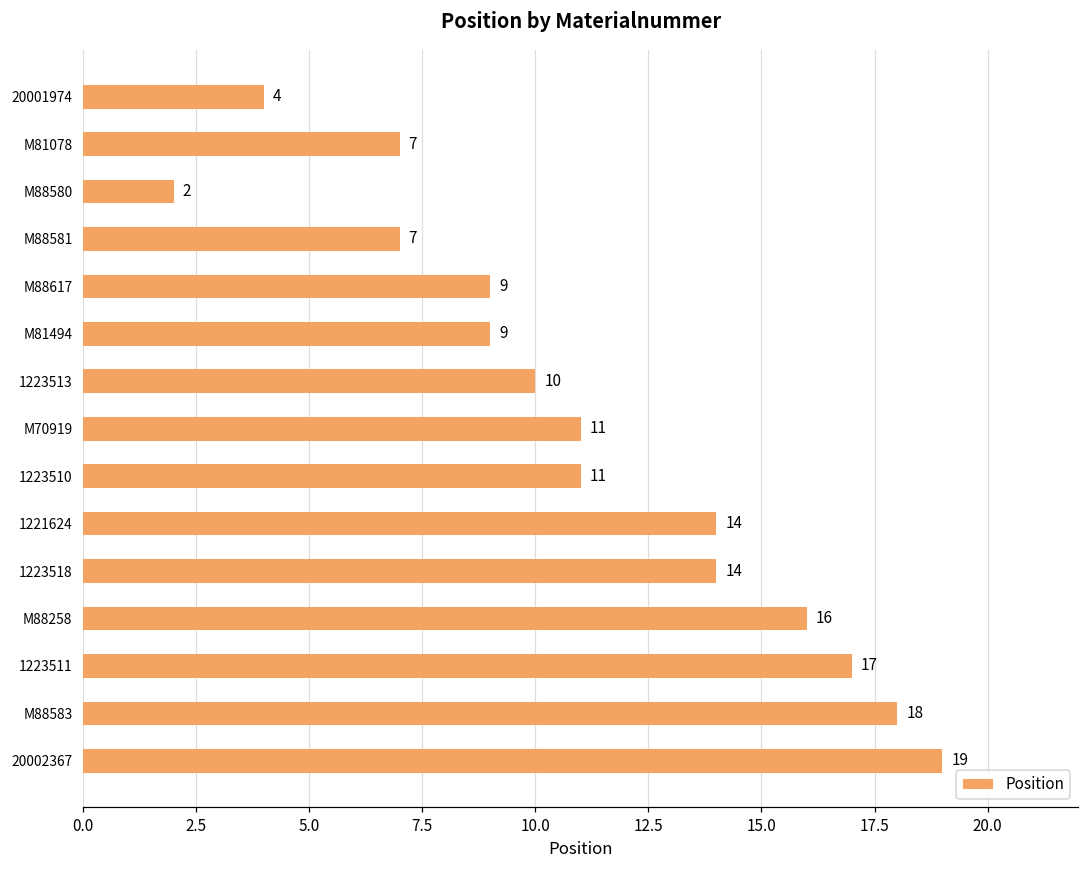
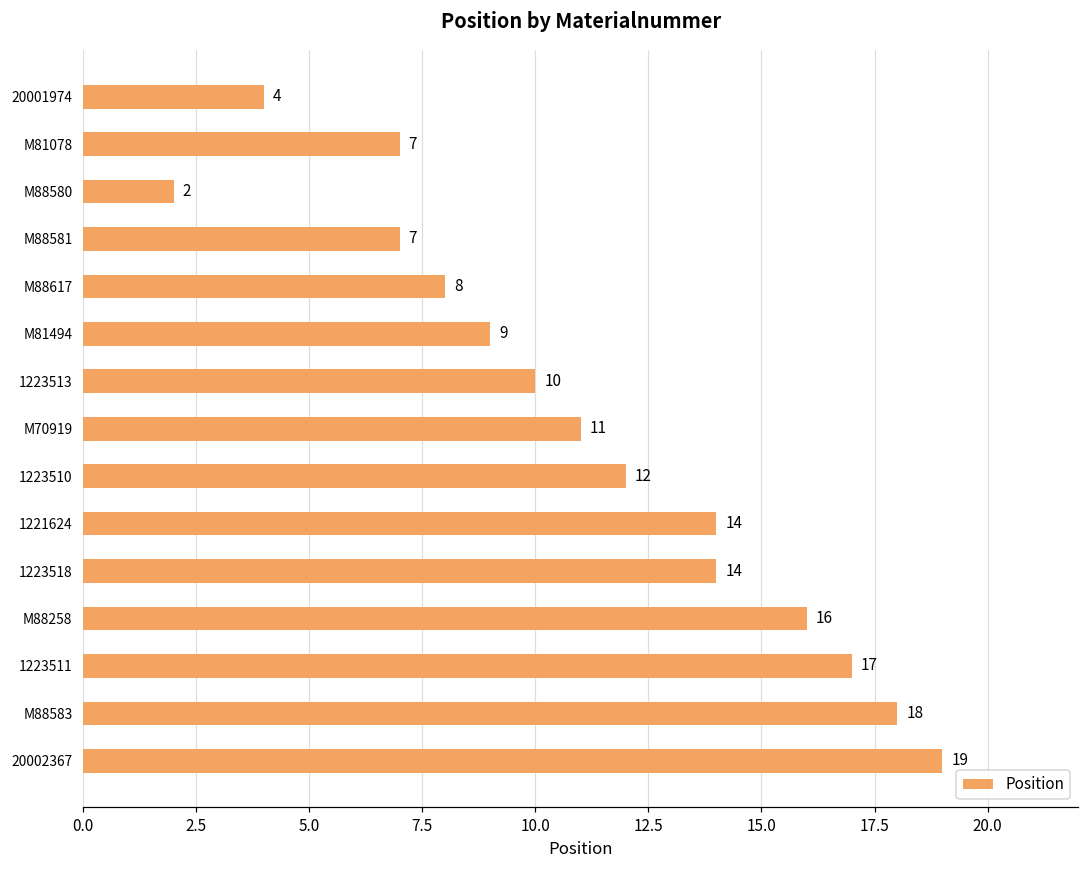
M88617: 9 -> 8
1223510: 11 -> 12
